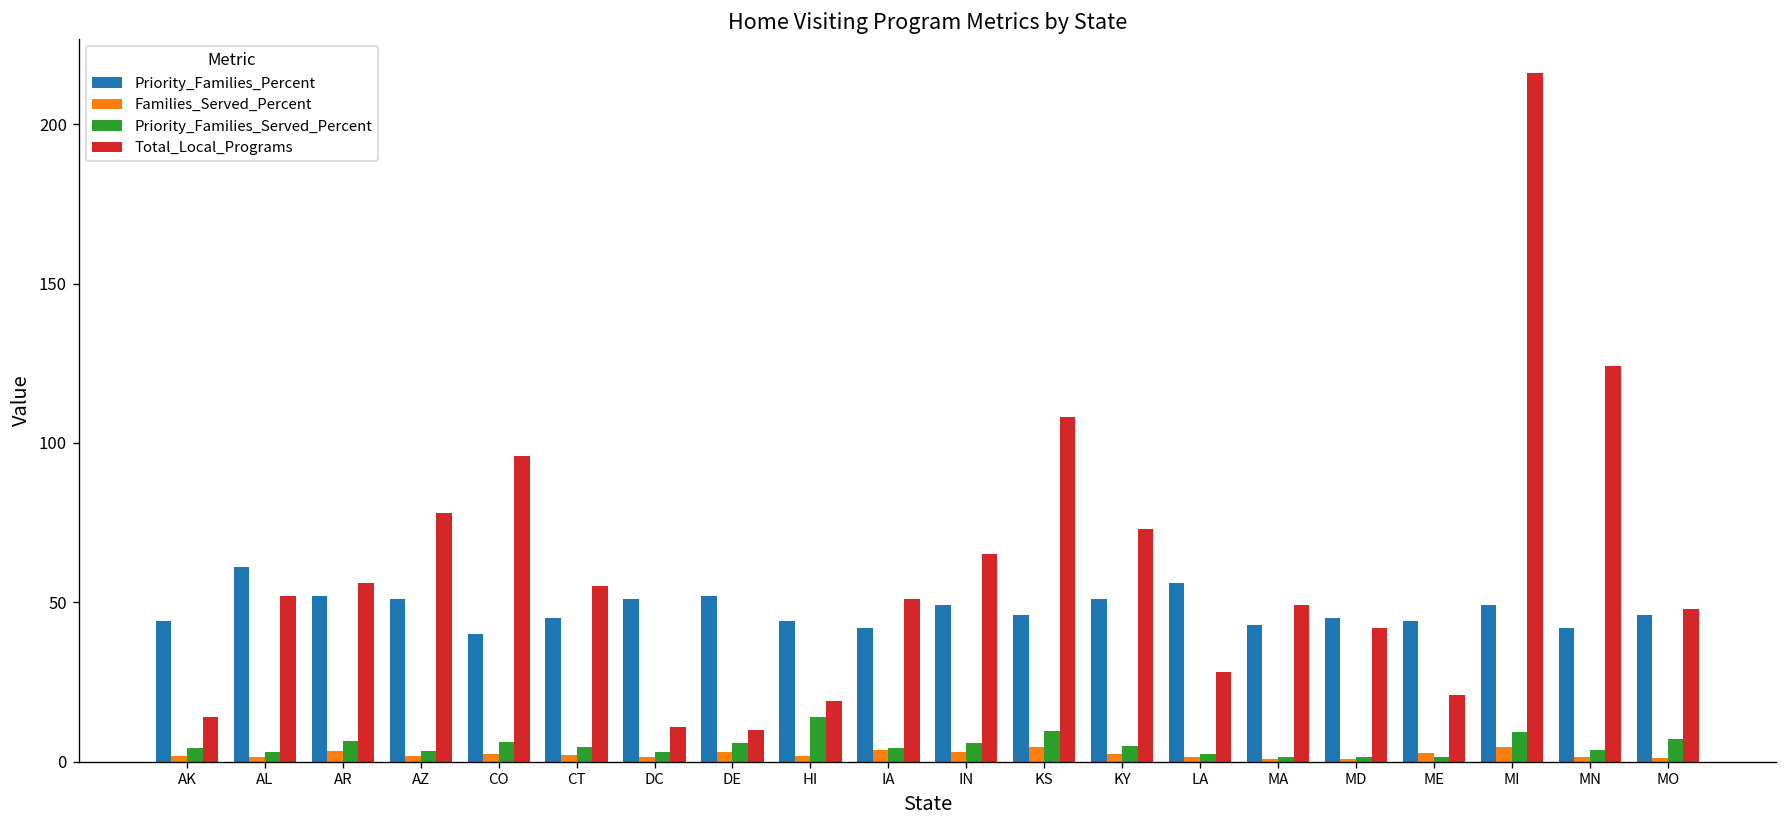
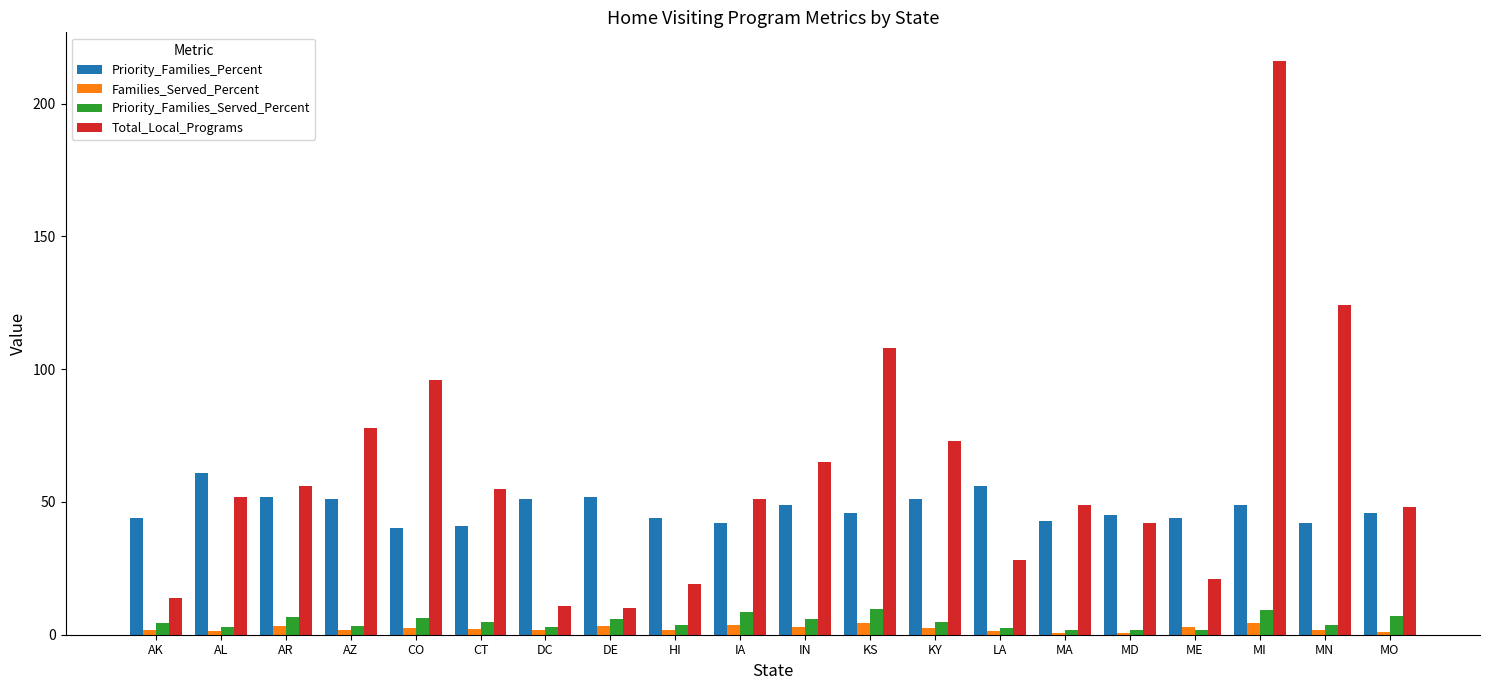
Priority_Families_Percent, CT: 45 -> 41
Priority_Families_Served_Percent, HI: 14 -> 4
Priority_Families_Served_Percent, IA: 4 -> 9
